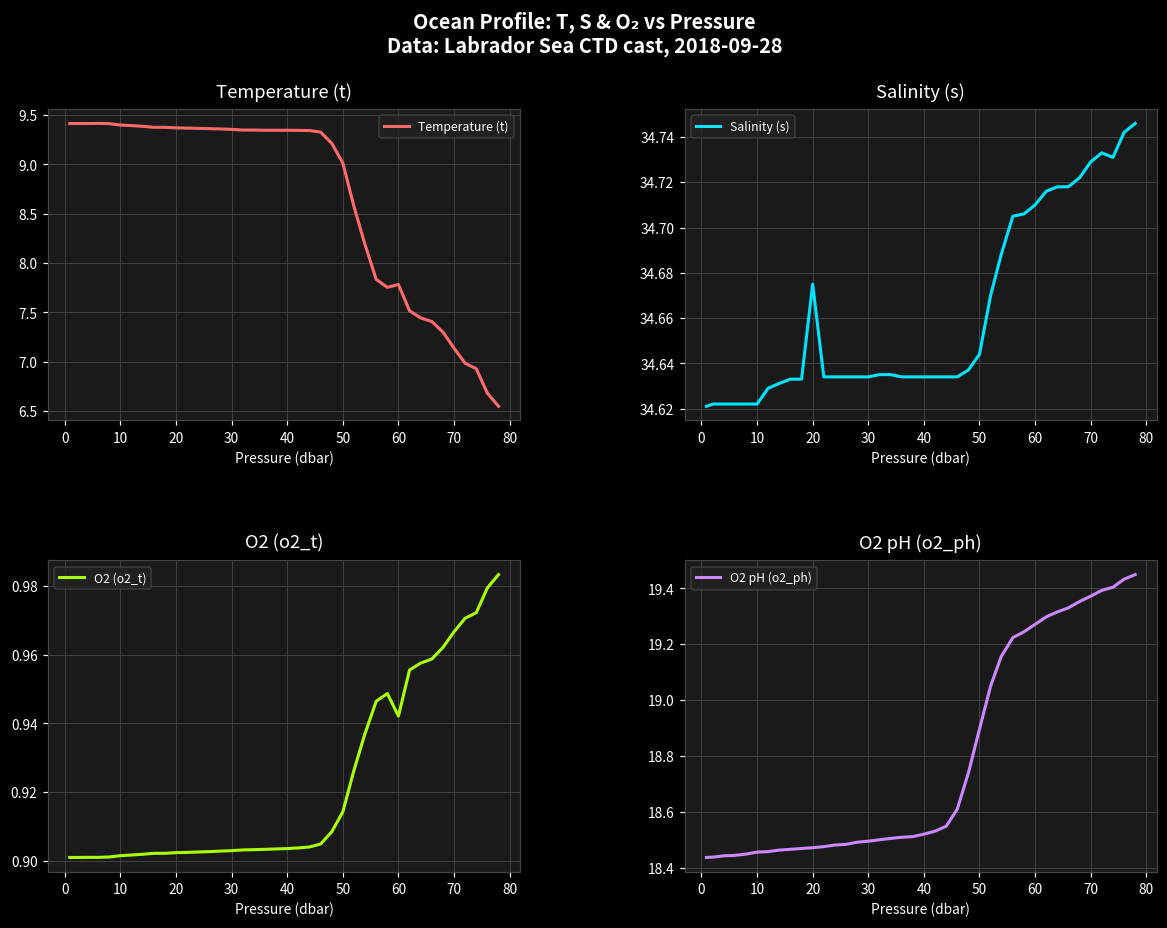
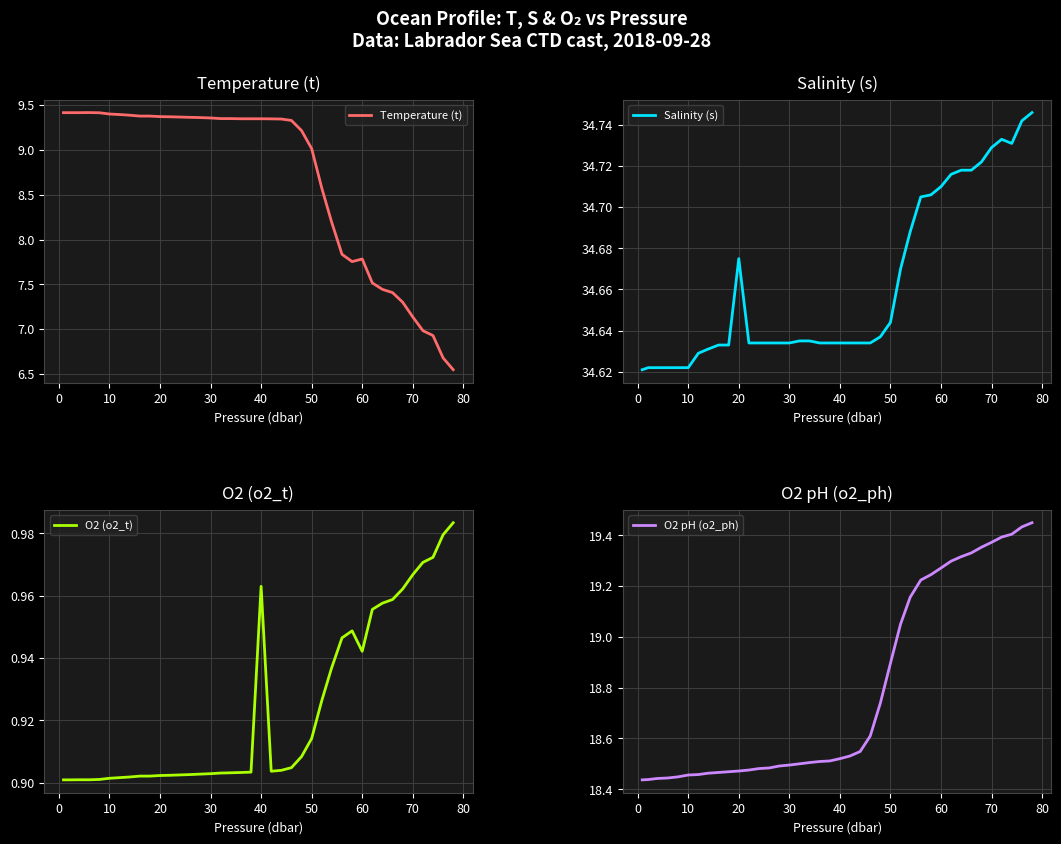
O2 (o2_t), 40: 0.904 -> 0.963
